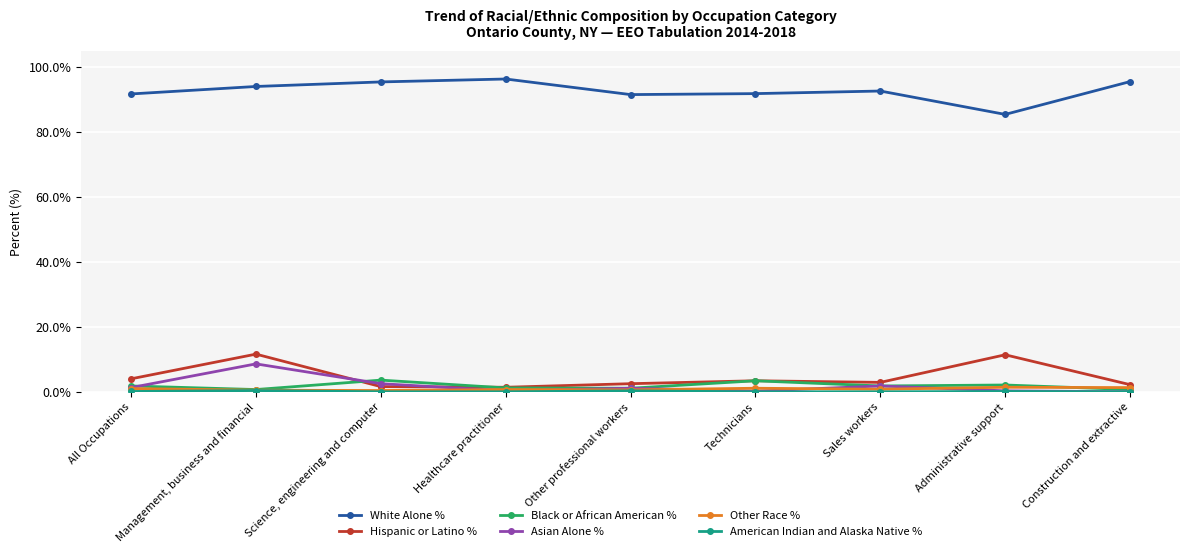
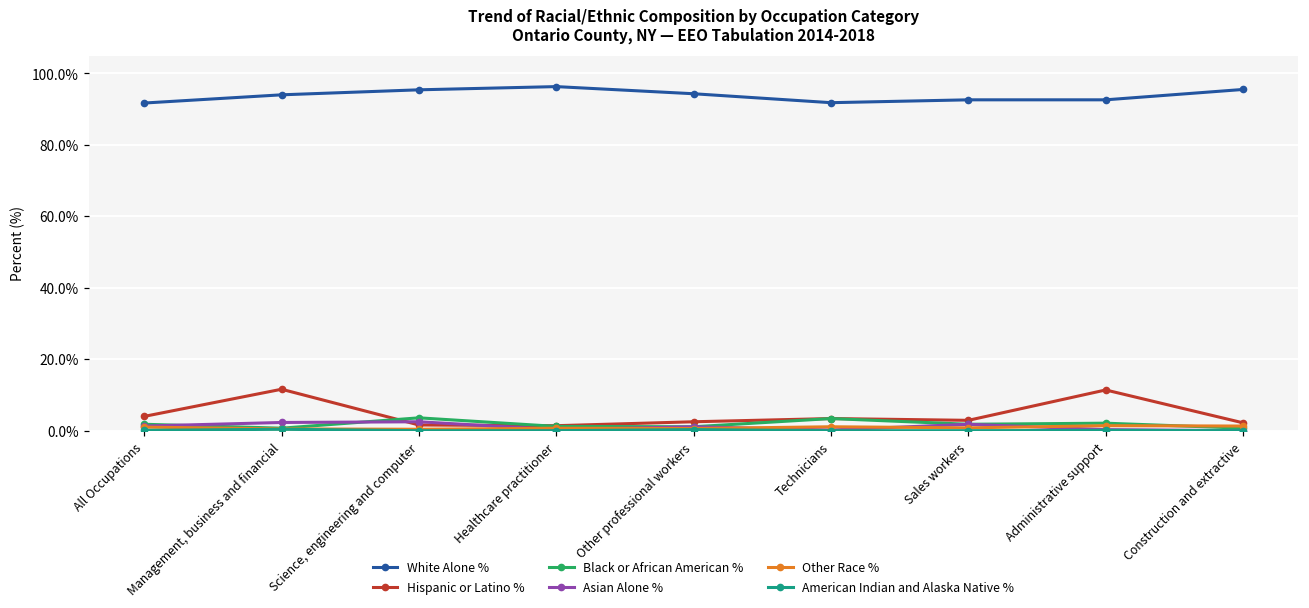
Asian Alone %, Management, business and financial: 9% -> 2%
White Alone %, Other professional workers: 92% -> 94%
White Alone %, Administrative support: 85% -> 93%
